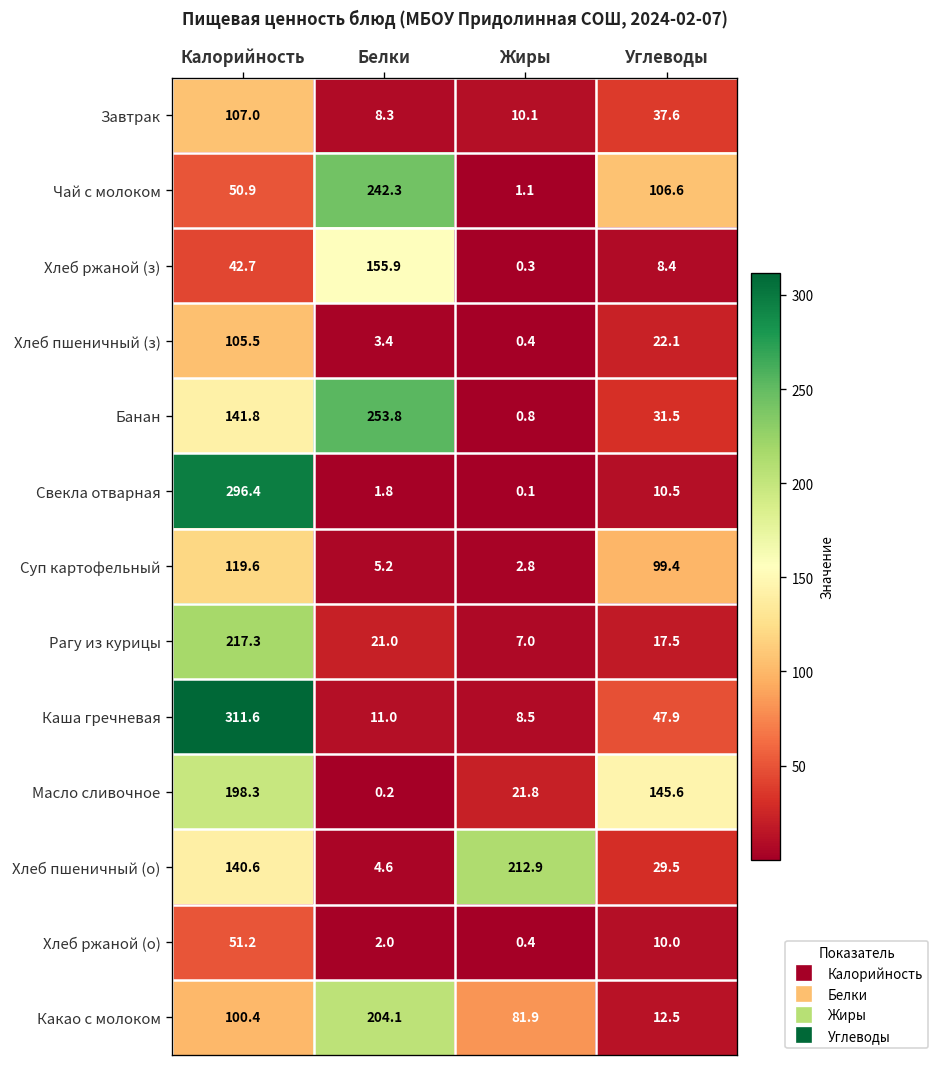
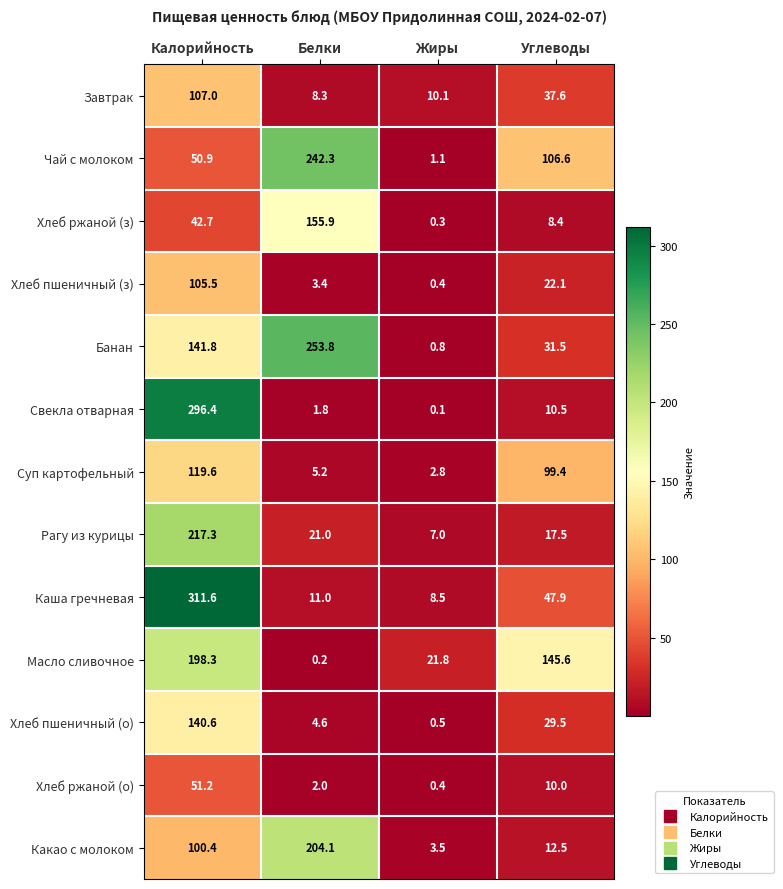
Хлеб пшеничный (о), Жиры: 212.9 -> 0.5
Какао с молоком, Жиры: 81.9 -> 3.5
